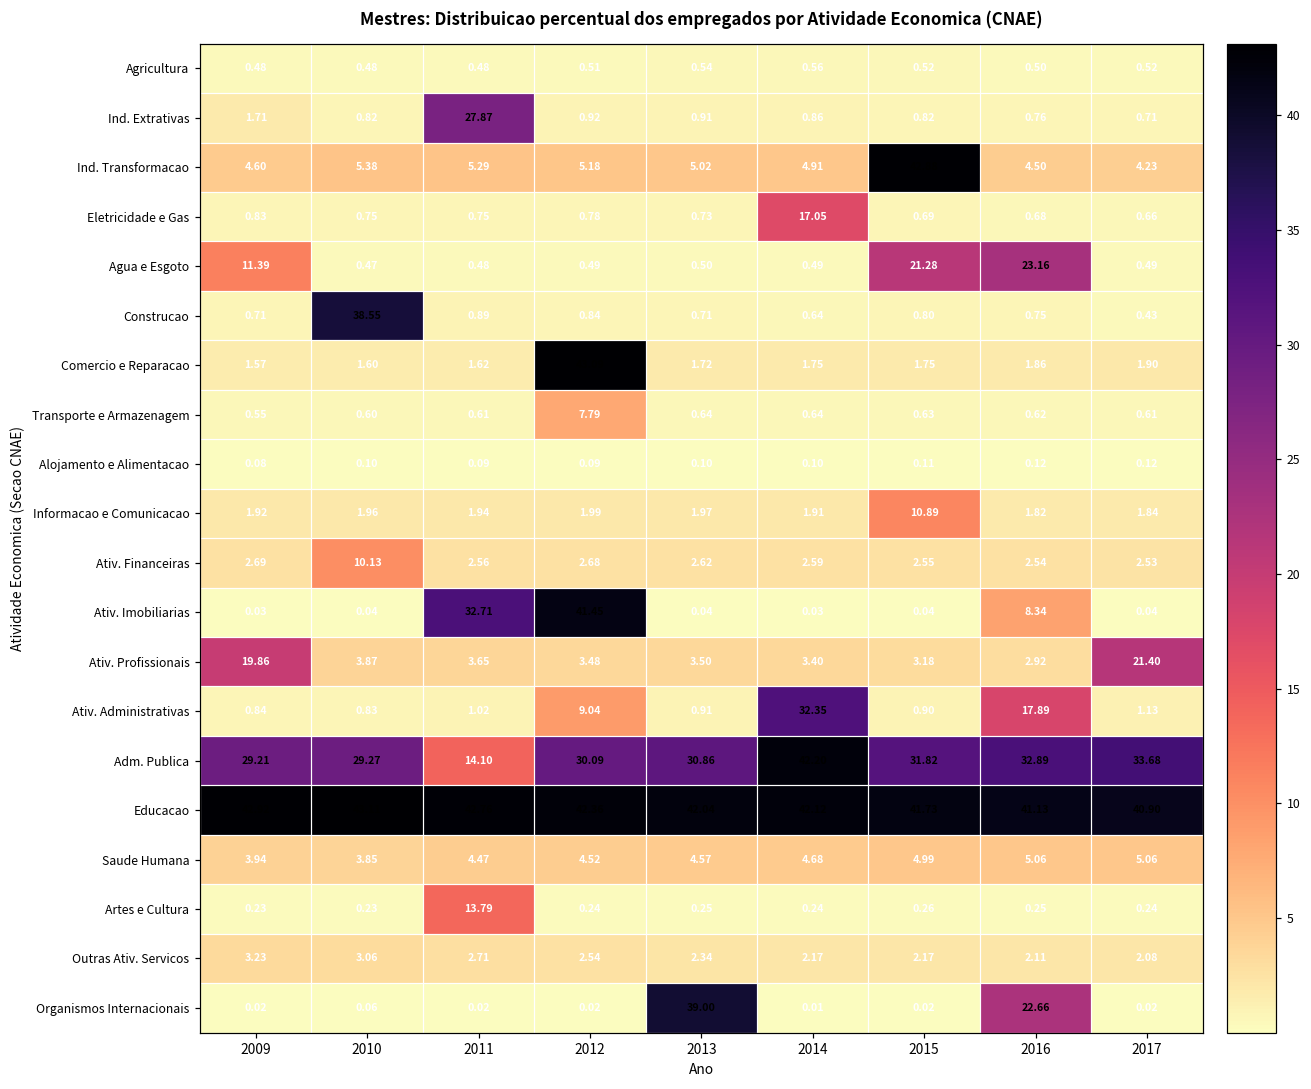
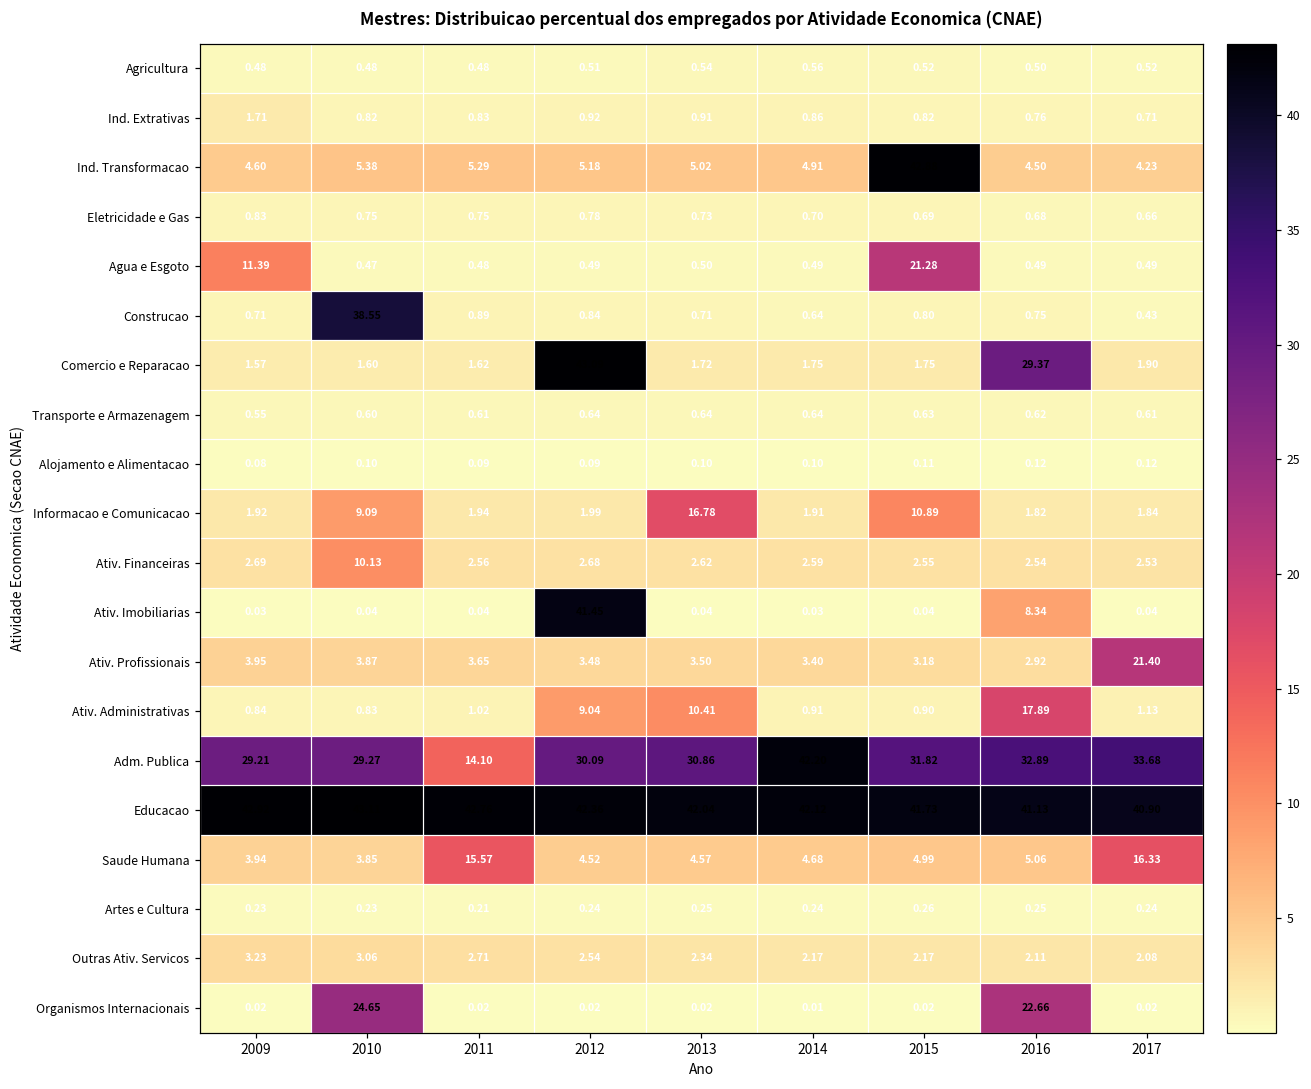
Ind. Extrativas, 2011: 27.87 -> 0.83
Eletricidade e Gas, 2014: 17.05 -> 0.70
Agua e Esgoto, 2016: 23.16 -> 0.49
Comercio e Reparacao, 2016: 1.86 -> 29.37
Transporte e Armazenagem, 2012: 7.79 -> 0.64
Informacao e Comunicacao, 2010: 1.96 -> 9.09
Informacao e Comunicacao, 2013: 1.97 -> 16.78
Ativ. Imobiliarias, 2011: 32.71 -> 0.04
Ativ. Profissionais, 2009: 19.86 -> 3.95
Ativ. Administrativas, 2013: 0.91 -> 10.41
Ativ. Administrativas, 2014: 32.35 -> 0.91
Saude Humana, 2011: 4.47 -> 15.57
Saude Humana, 2017: 5.06 -> 16.33
Artes e Cultura, 2011: 13.79 -> 0.21
Organismos Internacionais, 2010: 0.06 -> 24.65
Organismos Internacionais, 2013: 39.00 -> 0.02
